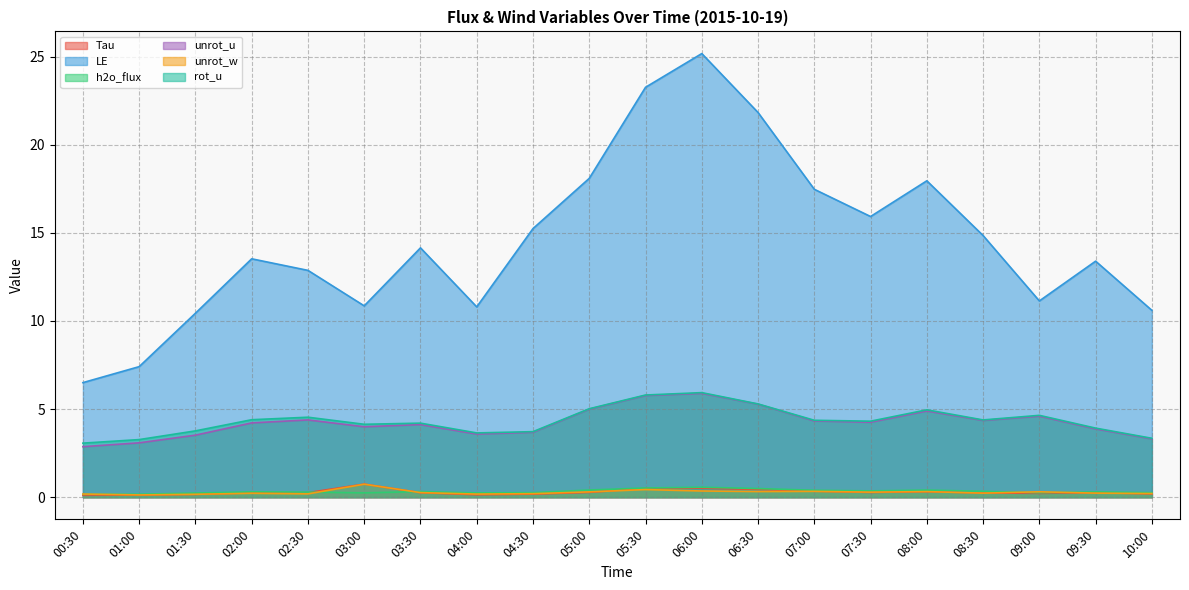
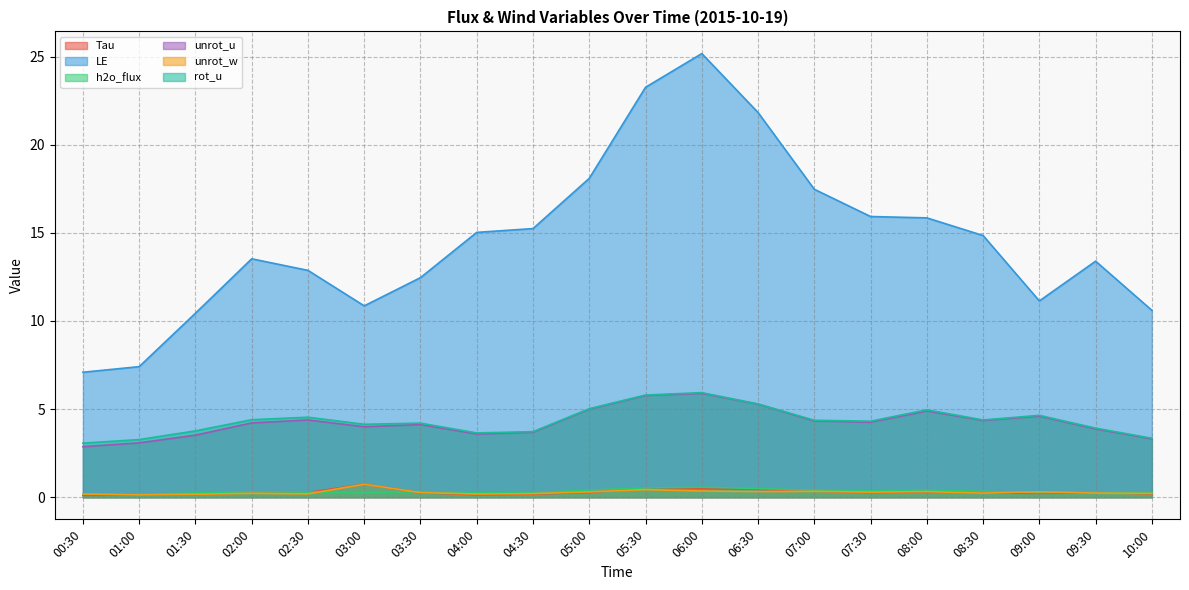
LE, 00:30: 6.5 -> 7.1
LE, 03:30: 14.1 -> 12.5
LE, 04:00: 10.8 -> 15.0
LE, 08:00: 17.9 -> 15.8
